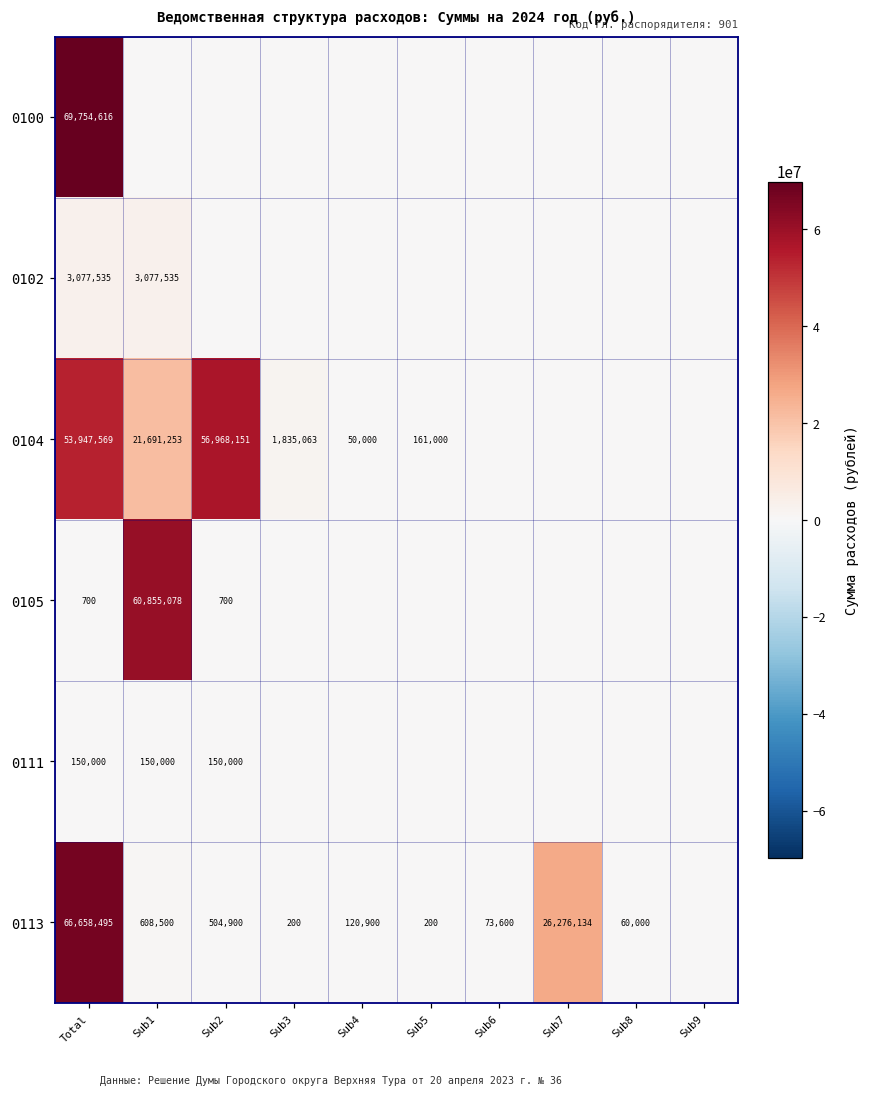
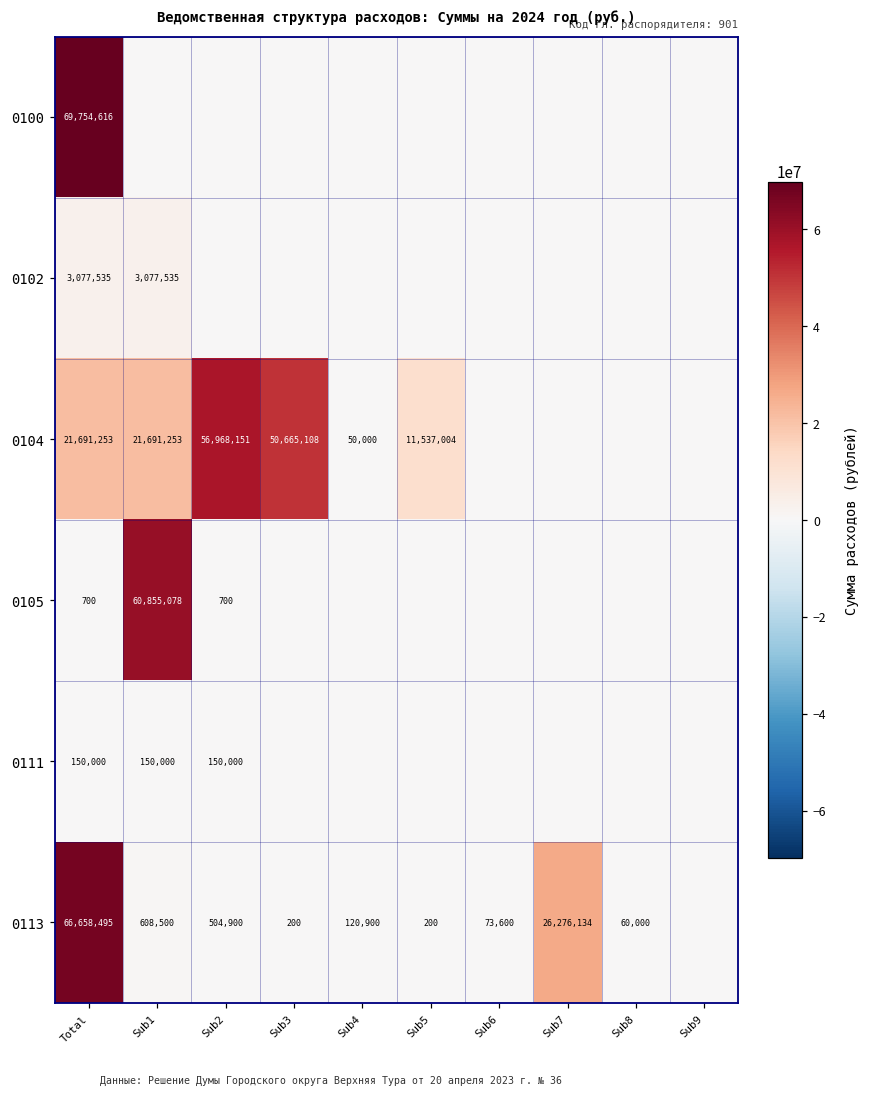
0104, Total: 53,947,569 -> 21,691,253
0104, Sub3: 1,835,063 -> 50,665,108
0104, Sub5: 161,000 -> 11,537,004
